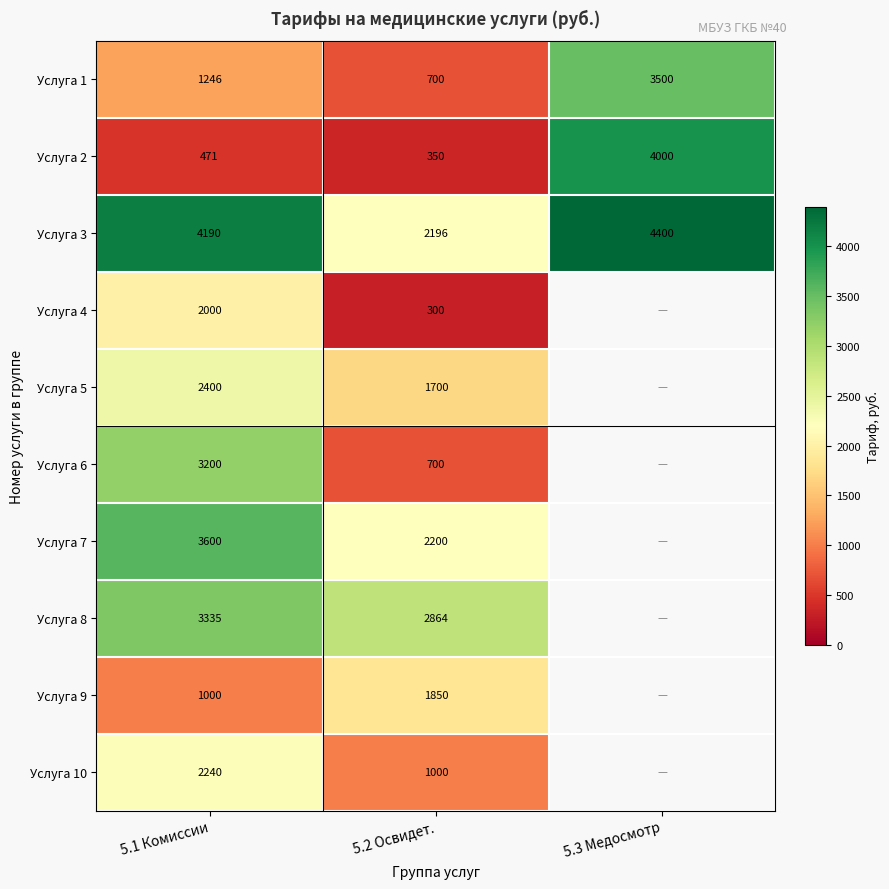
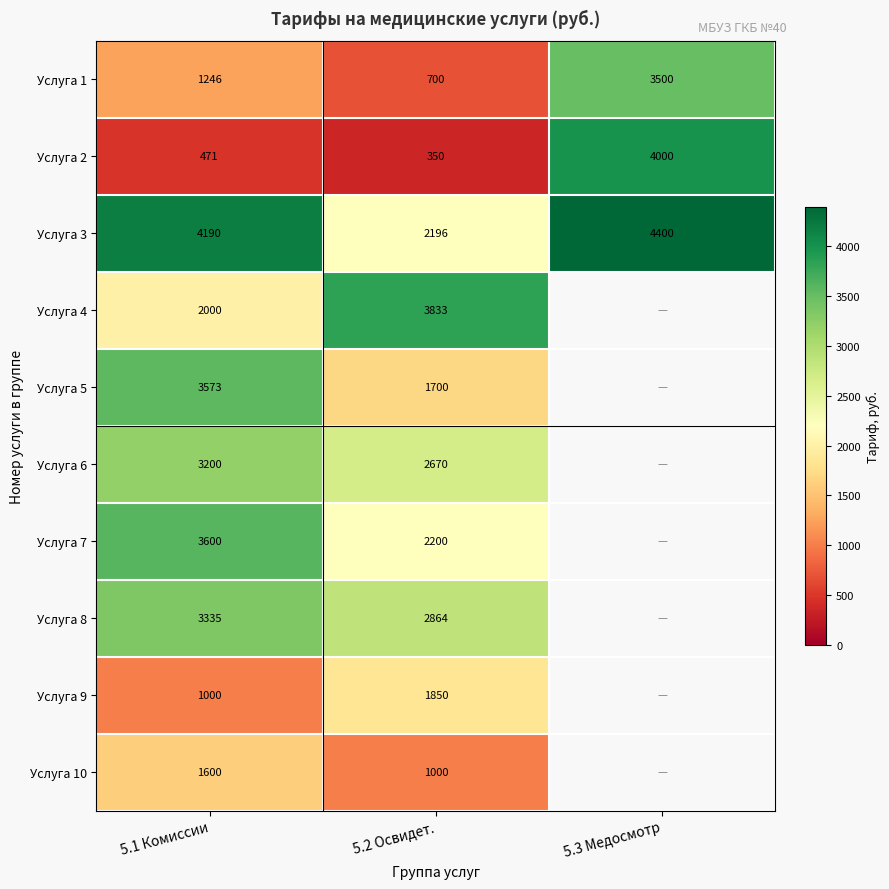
Услуга 4, 5.2 Освидет.: 300 -> 3833
Услуга 5, 5.1 Комиссии: 2400 -> 3573
Услуга 6, 5.2 Освидет.: 700 -> 2670
Услуга 10, 5.1 Комиссии: 2240 -> 1600
